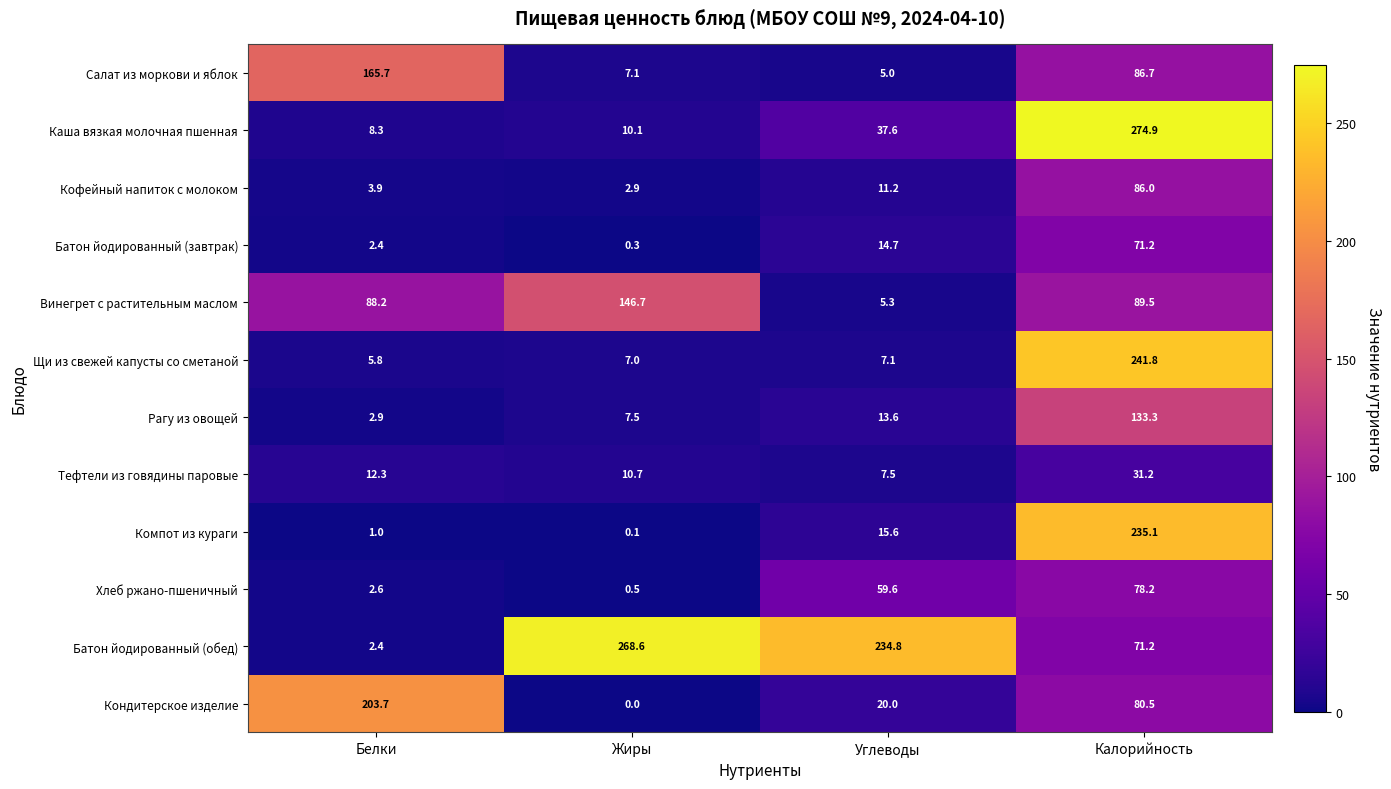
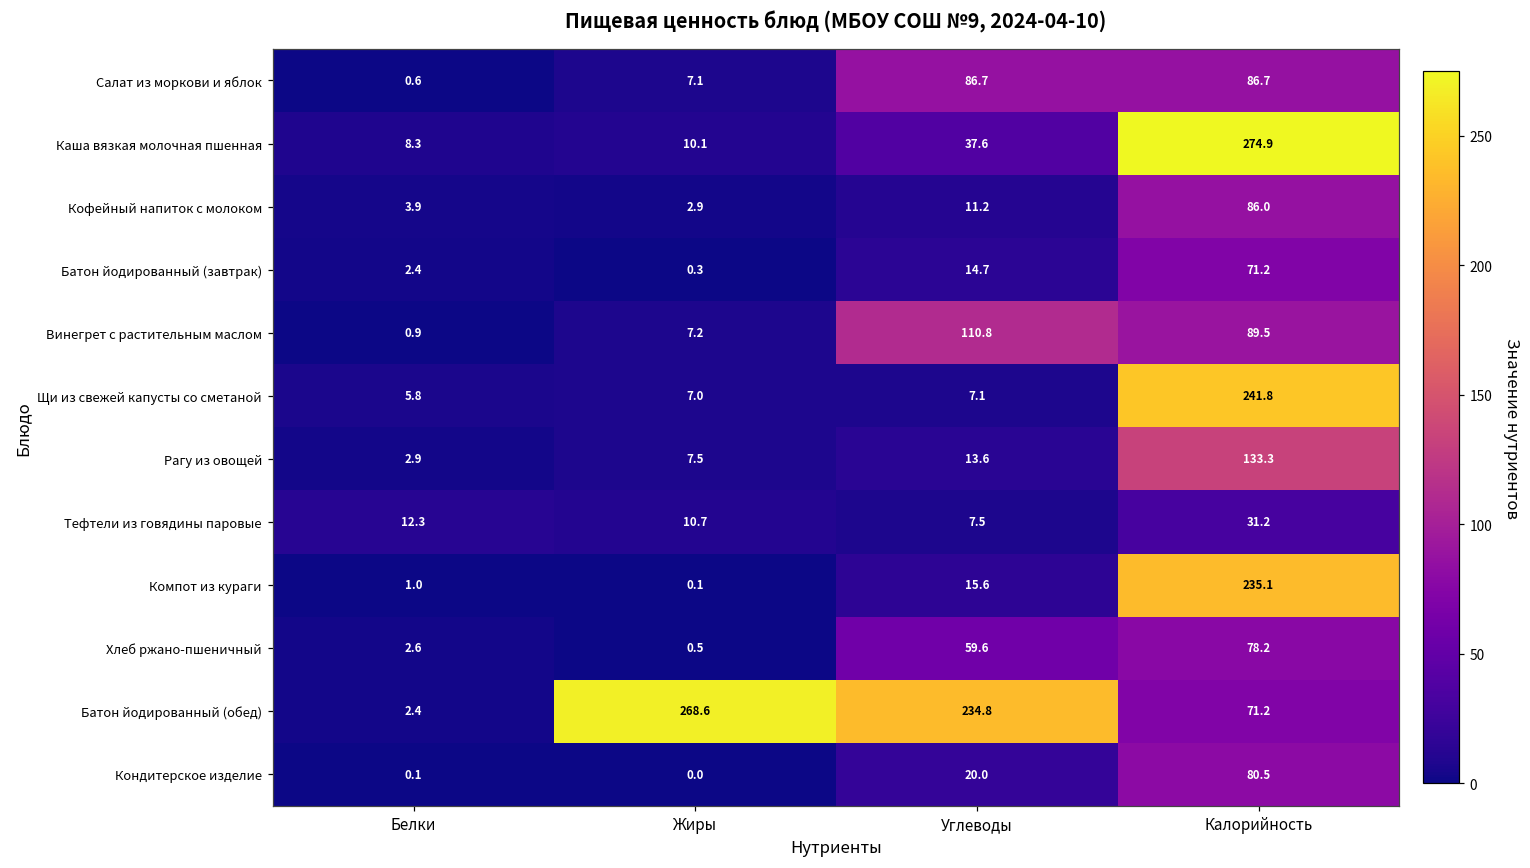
Салат из моркови и яблок, Белки: 165.7 -> 0.6
Салат из моркови и яблок, Углеводы: 5.0 -> 86.7
Винегрет с растительным маслом, Белки: 88.2 -> 0.9
Винегрет с растительным маслом, Жиры: 146.7 -> 7.2
Винегрет с растительным маслом, Углеводы: 5.3 -> 110.8
Кондитерское изделие, Белки: 203.7 -> 0.1
